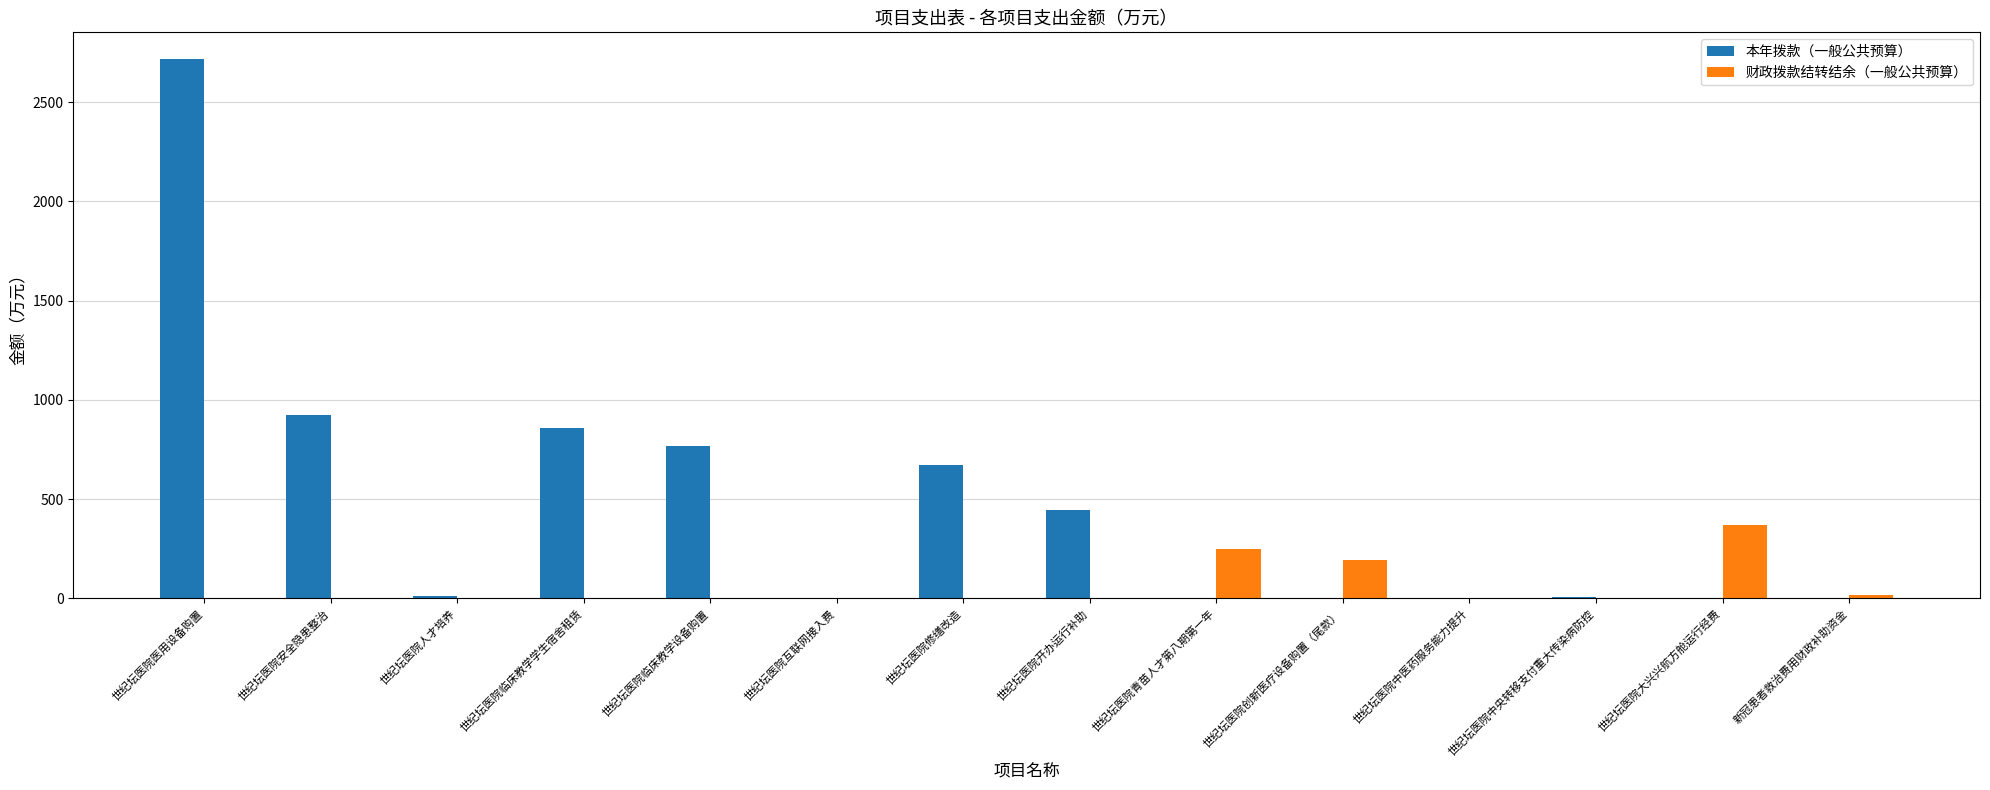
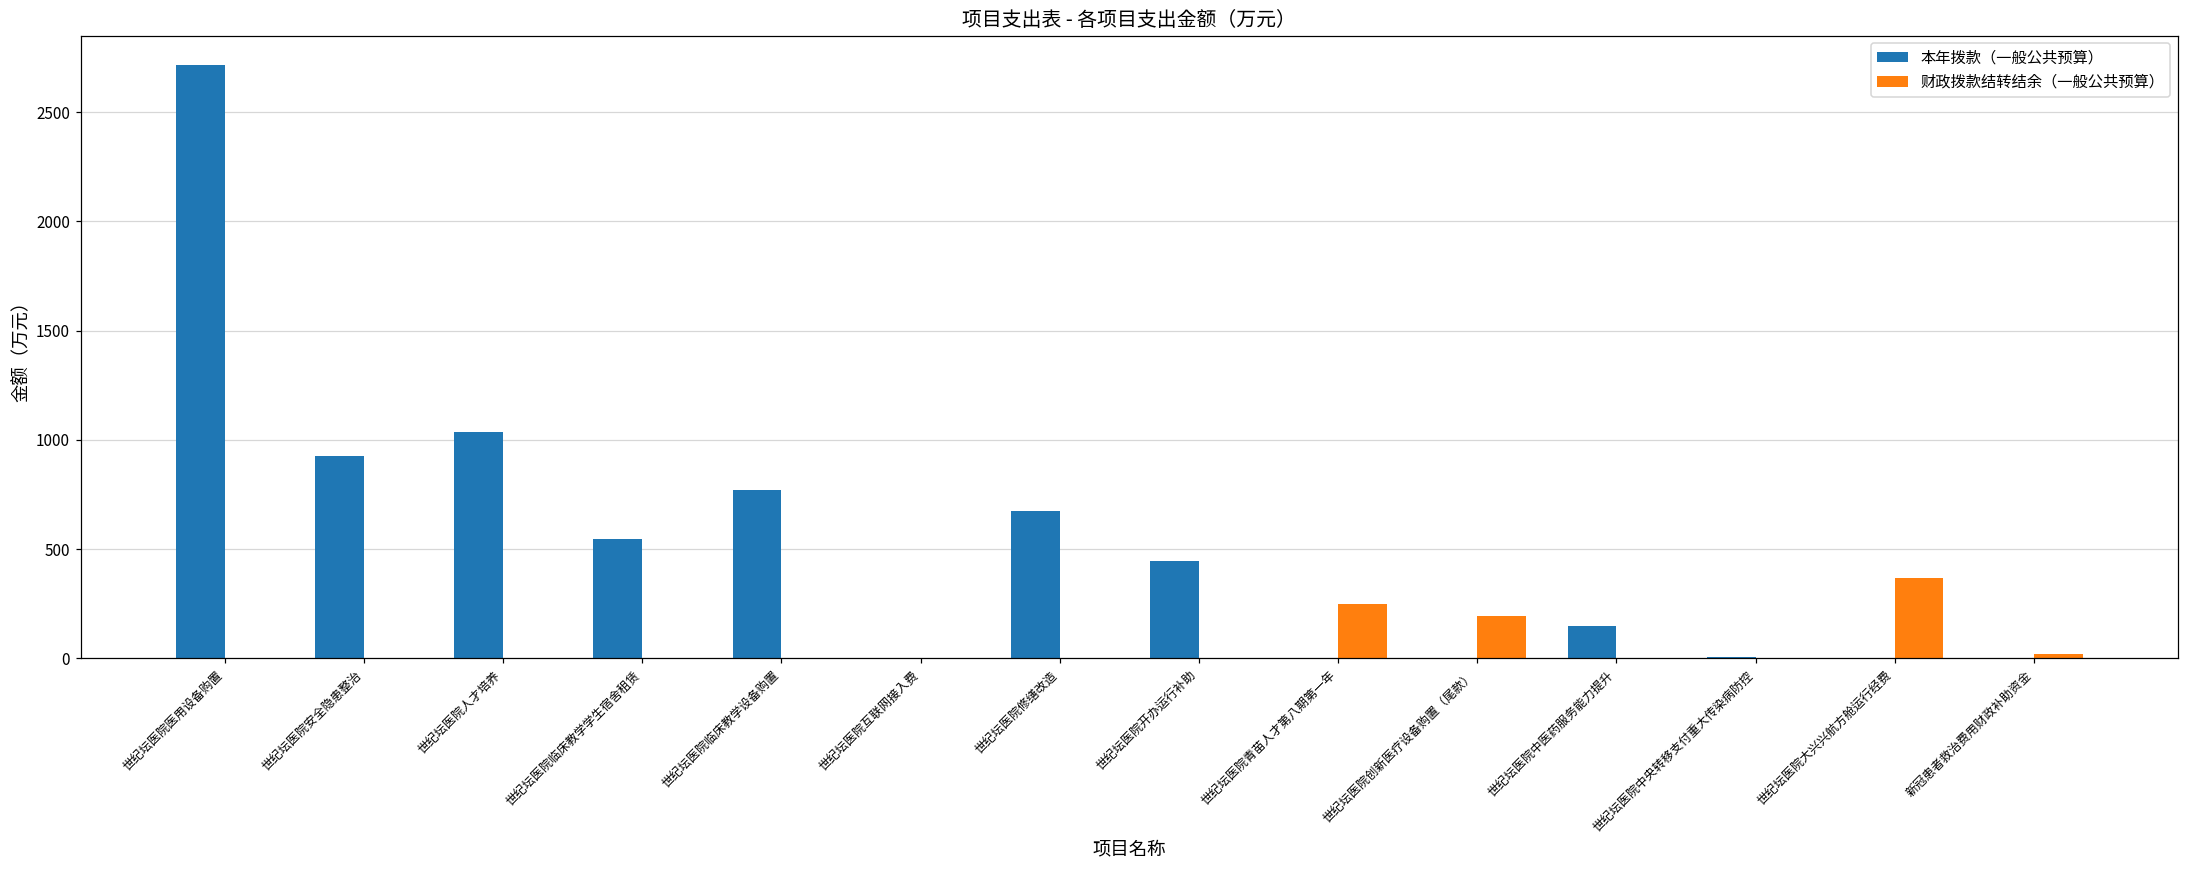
本年拨款（一般公共预算）, 世纪坛医院人才培养: 10 -> 1040
本年拨款（一般公共预算）, 世纪坛医院临床教学学生宿舍租赁: 860 -> 540
本年拨款（一般公共预算）, 世纪坛医院中医药服务能力提升: 0 -> 150
